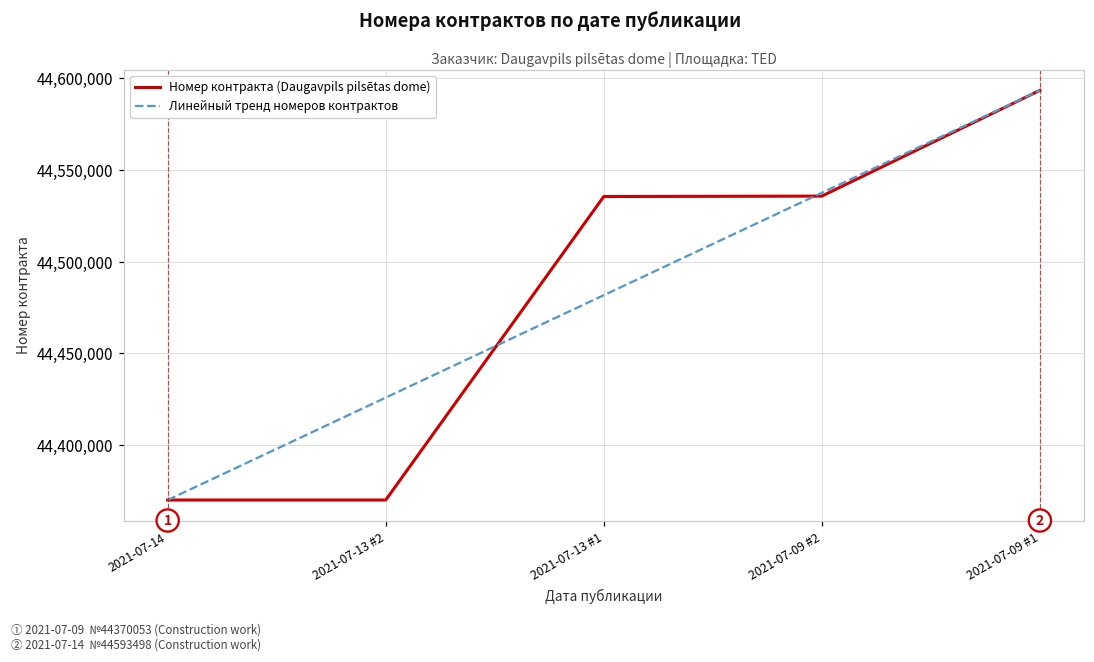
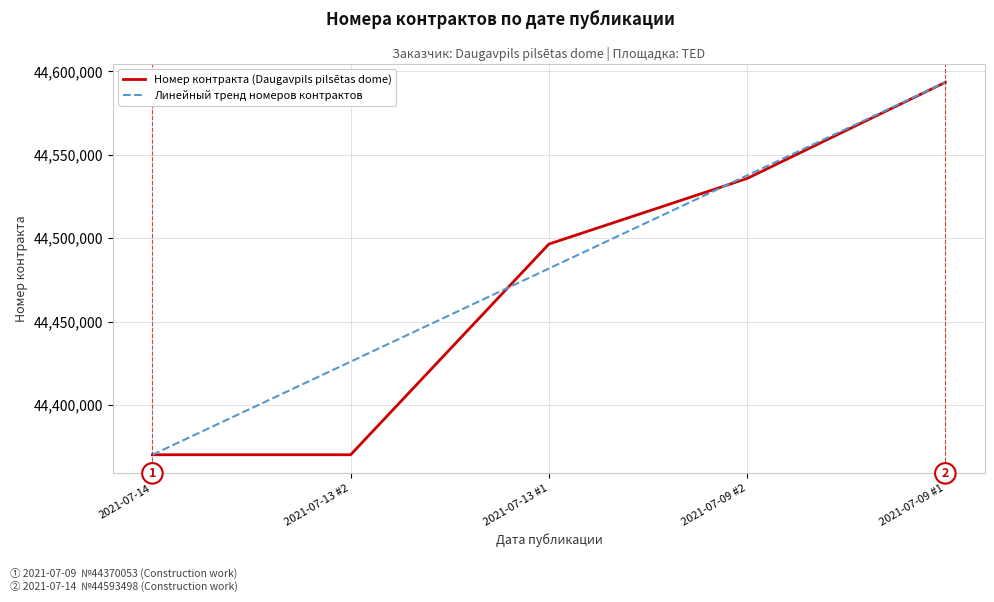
Номер контракта (Daugavpils pilsētas dome), 2021-07-13 #1: 44,536,000 -> 44,496,000
